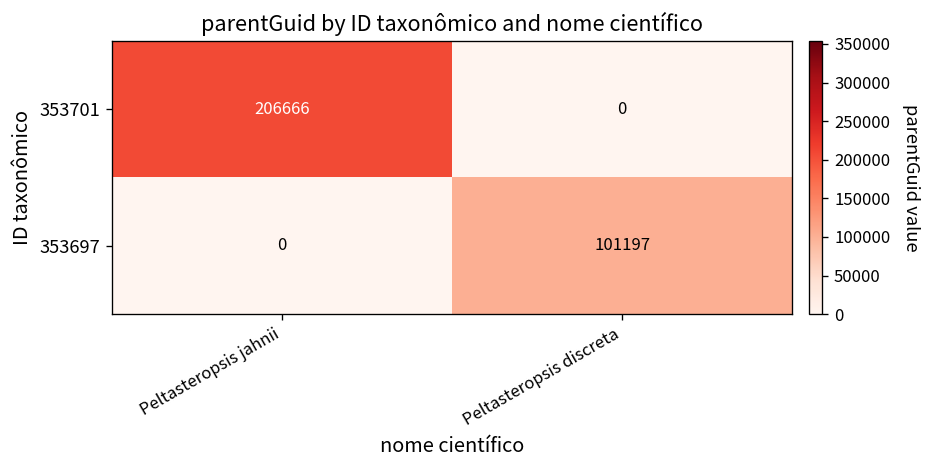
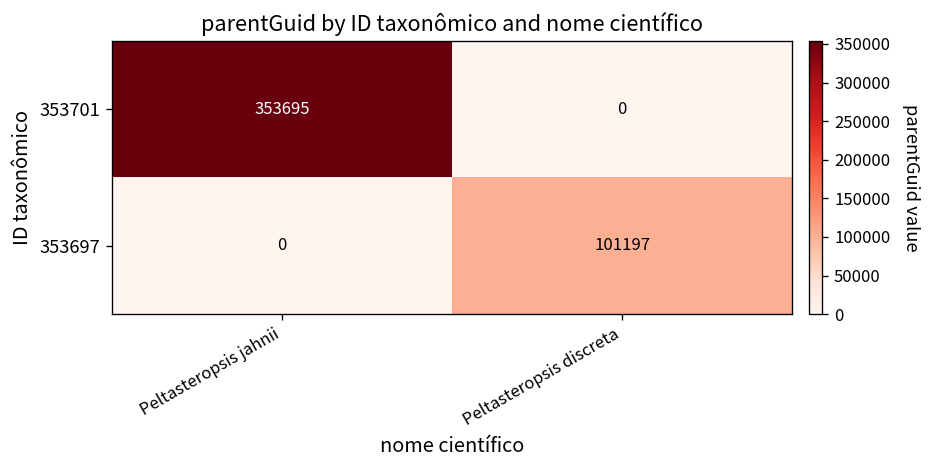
353701, Peltasteropsis jahnii: 206666 -> 353695
